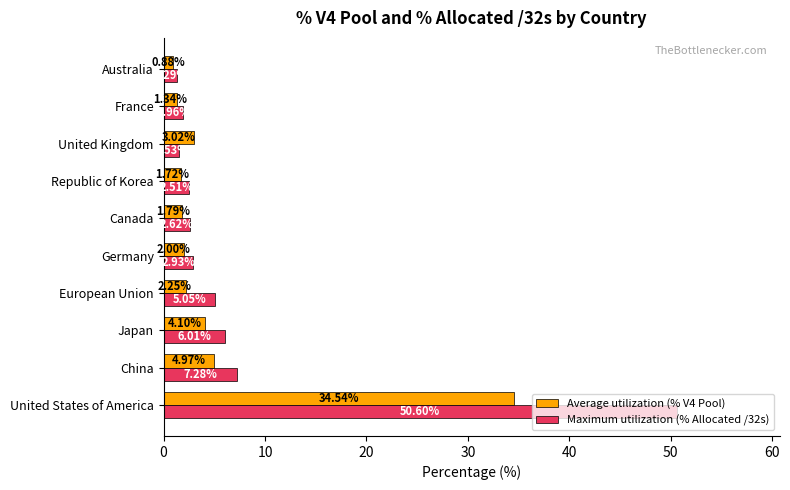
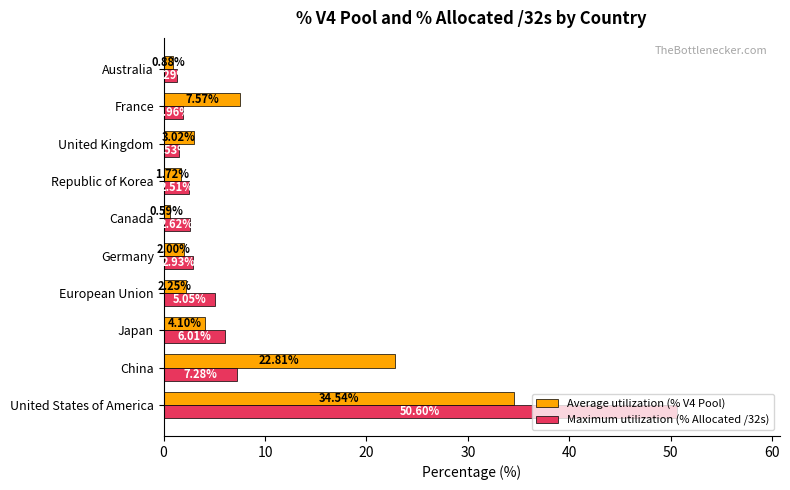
Average utilization (% V4 Pool), France: 1.34% -> 7.57%
Average utilization (% V4 Pool), Canada: 1.79% -> 0.59%
Average utilization (% V4 Pool), China: 4.97% -> 22.81%
